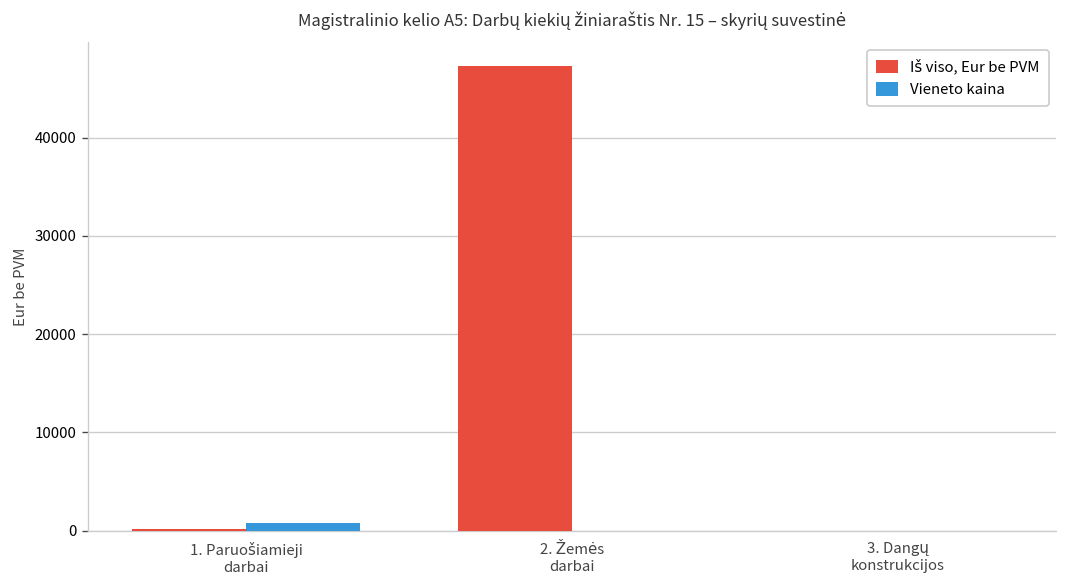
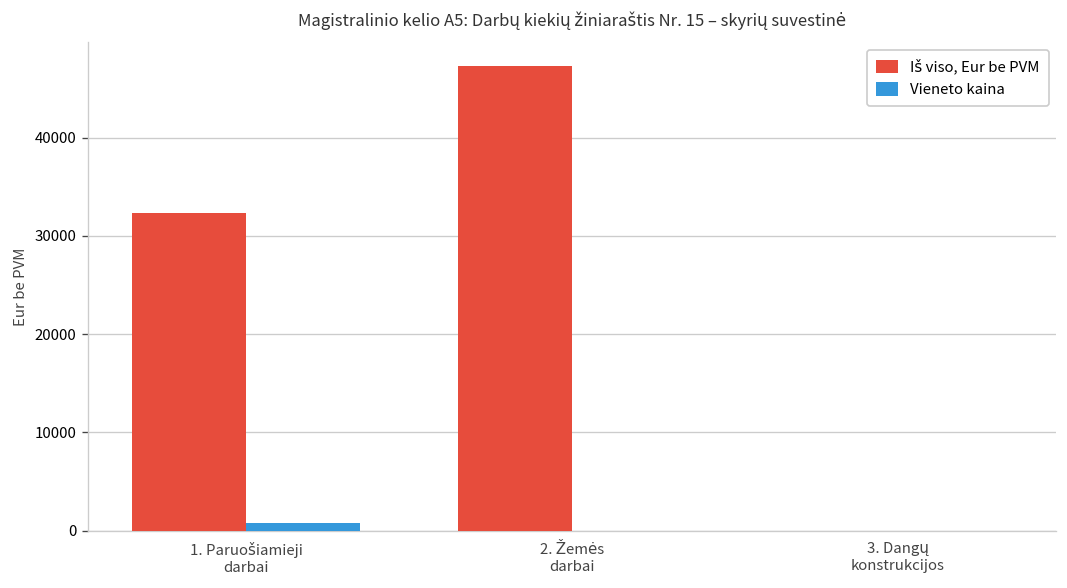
Iš viso, Eur be PVM, 1. Paruošiamieji darbai: 0 -> 32000
